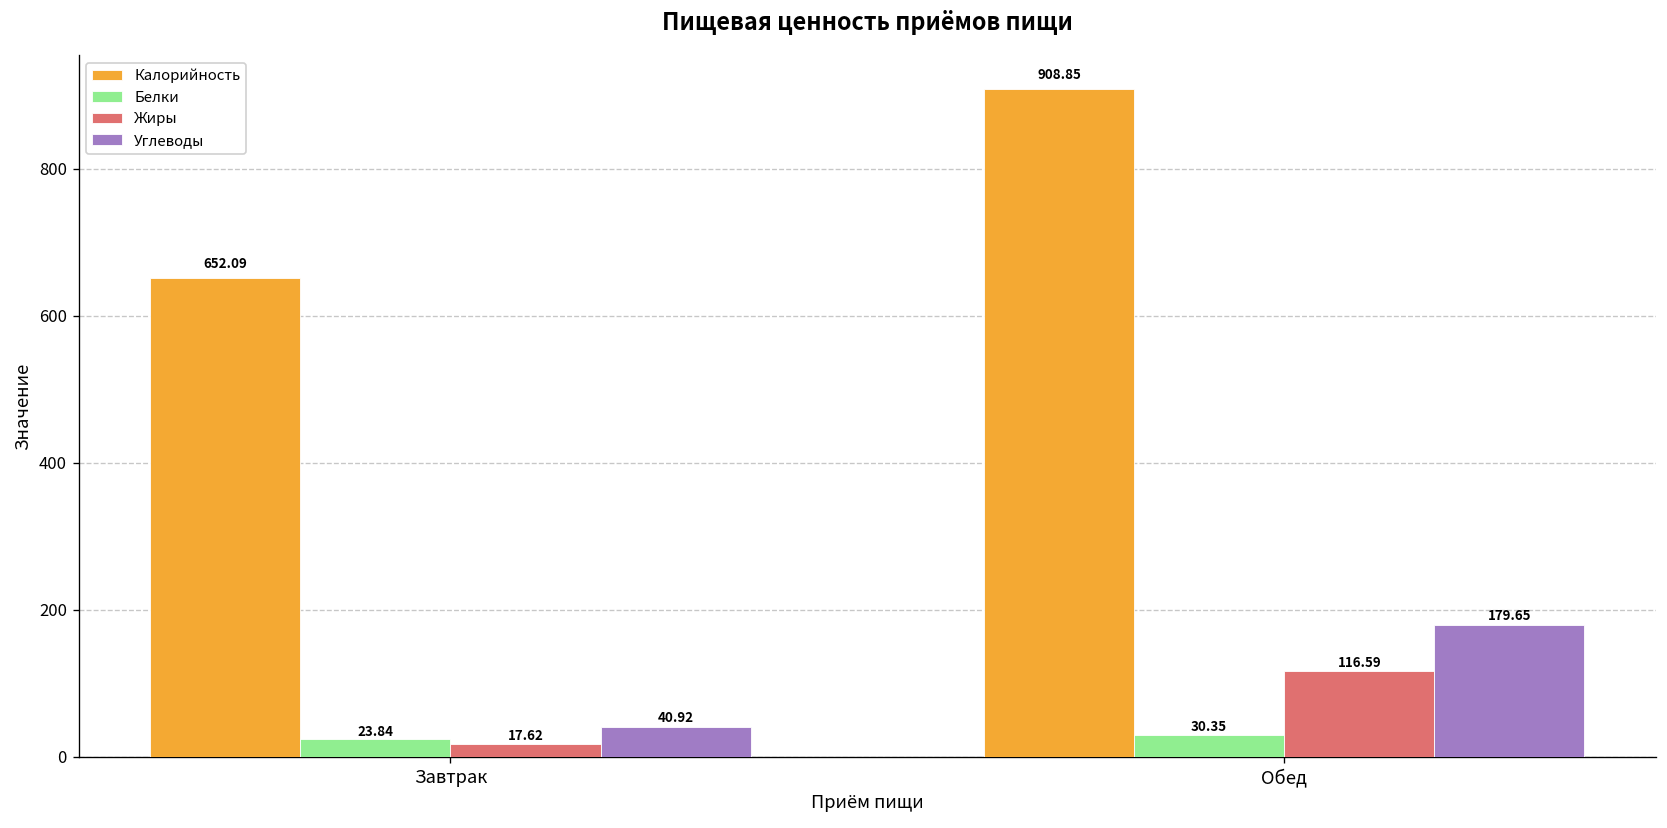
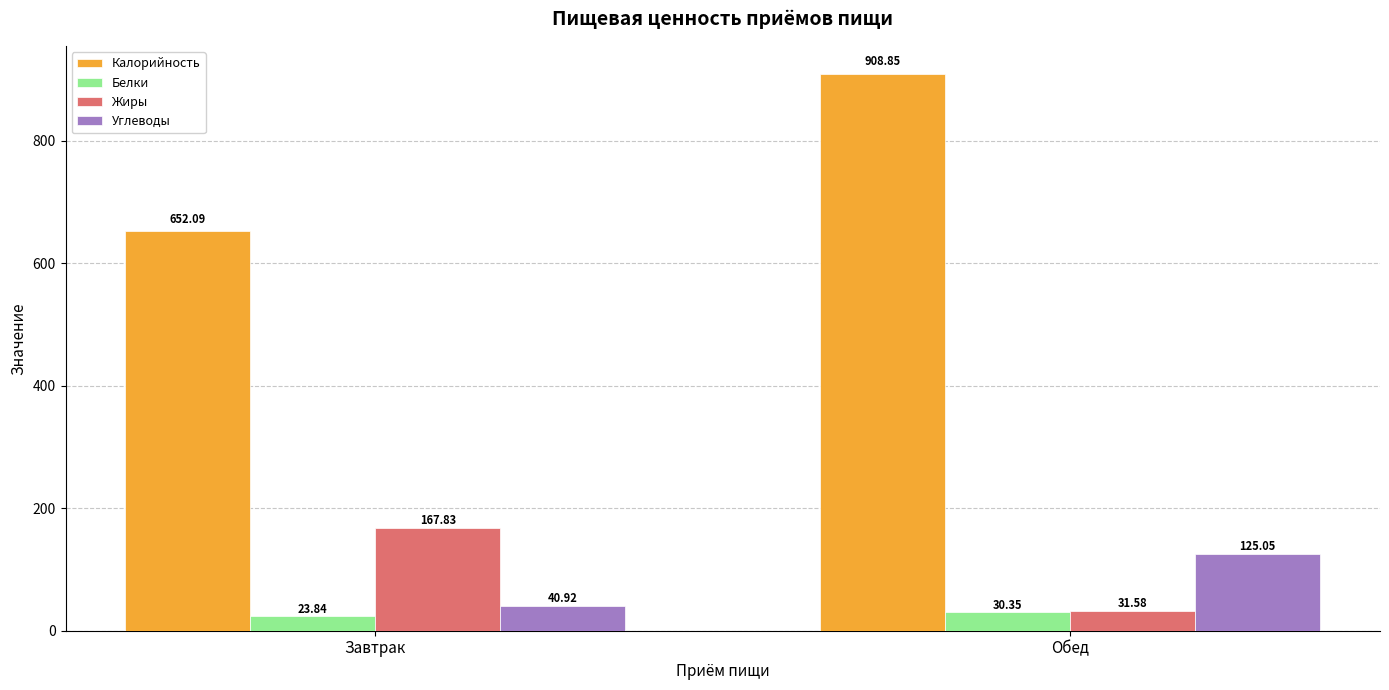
Жиры, Завтрак: 17.62 -> 167.83
Жиры, Обед: 116.59 -> 31.58
Углеводы, Обед: 179.65 -> 125.05
